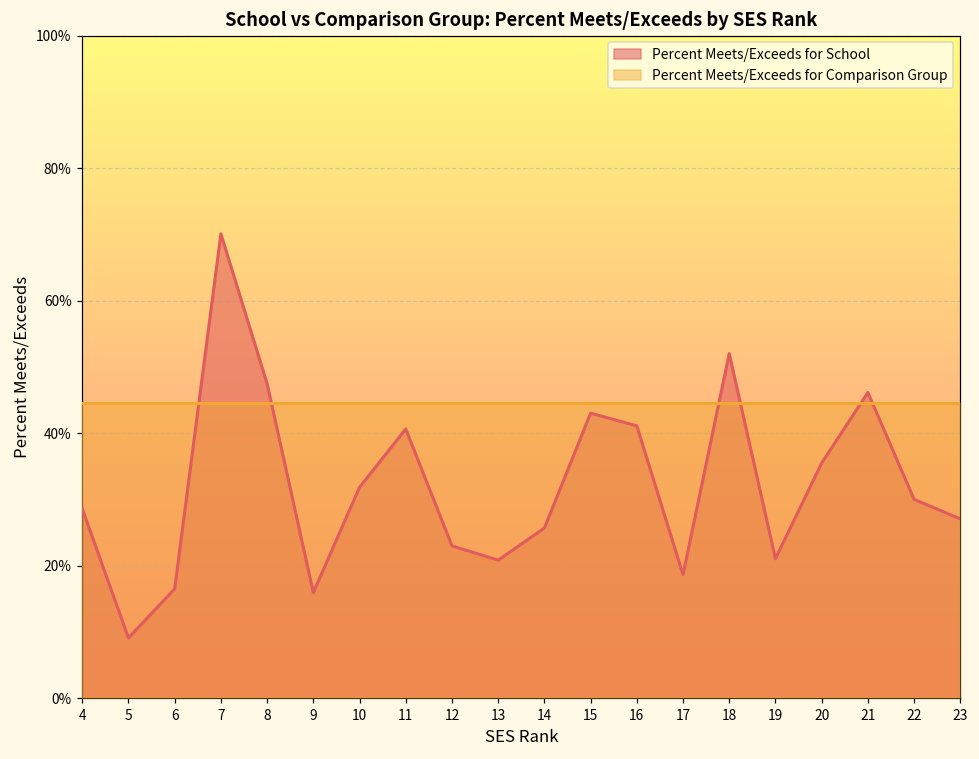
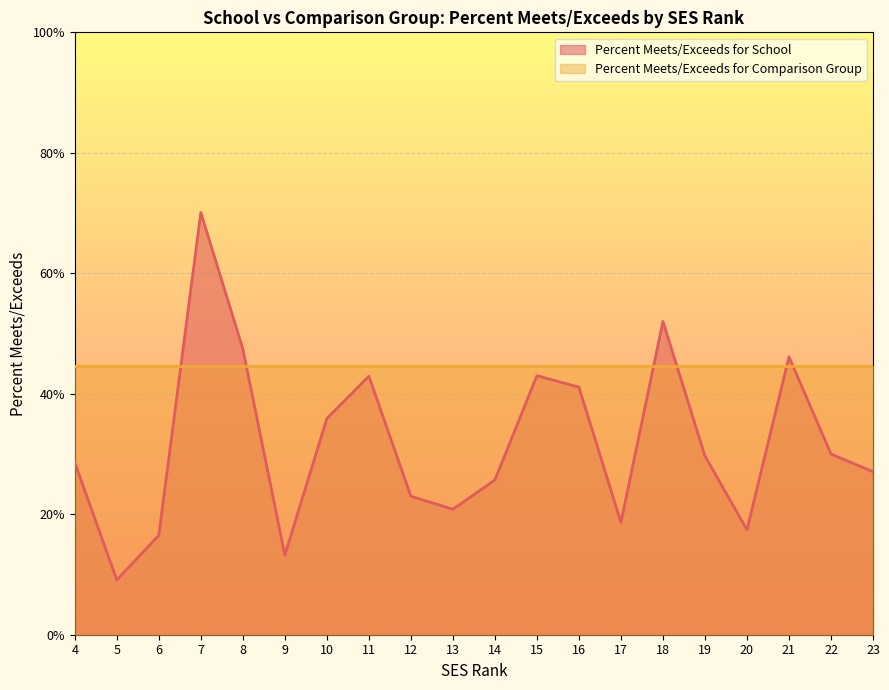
Percent Meets/Exceeds for School, 9: 16% -> 13%
Percent Meets/Exceeds for School, 10: 32% -> 36%
Percent Meets/Exceeds for School, 11: 41% -> 43%
Percent Meets/Exceeds for School, 19: 21% -> 30%
Percent Meets/Exceeds for School, 20: 35% -> 17%
